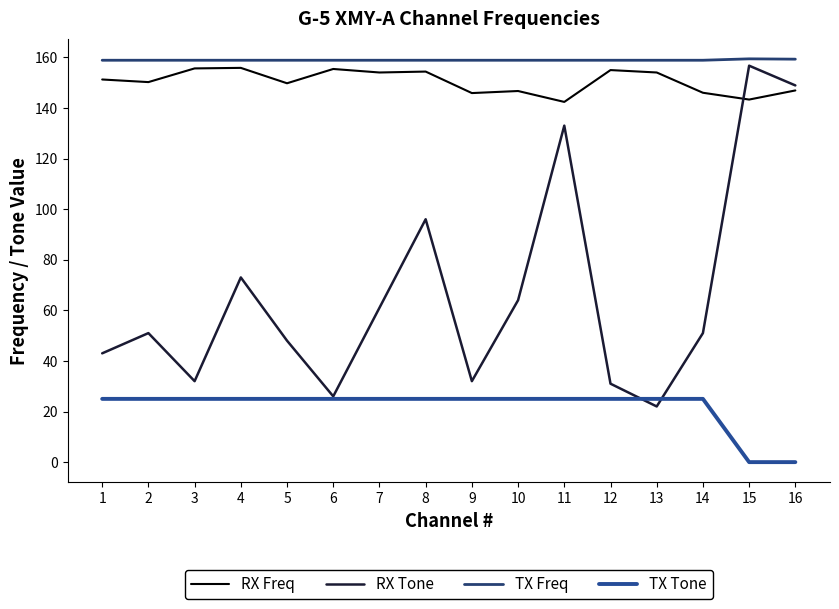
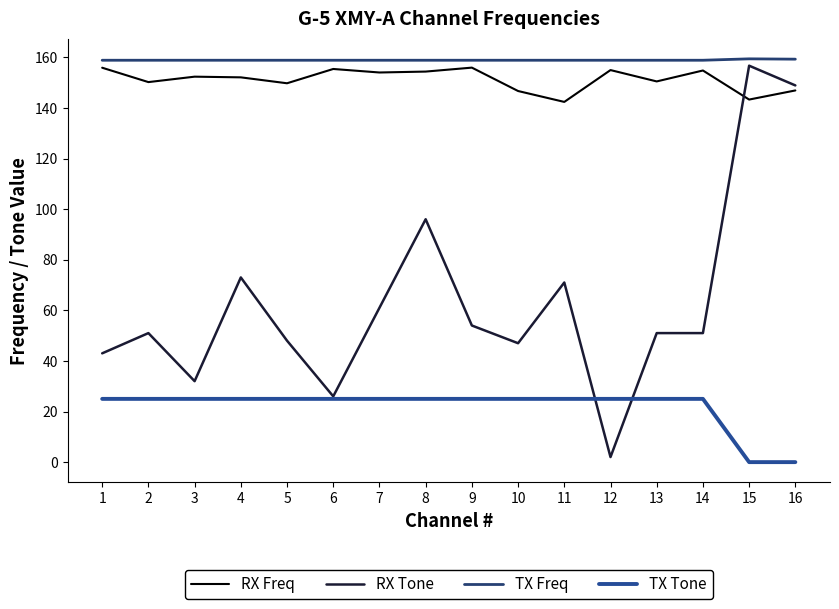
RX Freq, 1: 151 -> 156
RX Freq, 3: 156 -> 152
RX Freq, 4: 156 -> 152
RX Freq, 9: 146 -> 156
RX Tone, 9: 32 -> 54
RX Tone, 10: 64 -> 47
RX Tone, 11: 133 -> 71
RX Tone, 12: 31 -> 2
RX Freq, 13: 154 -> 150
RX Tone, 13: 22 -> 51
RX Freq, 14: 146 -> 155
